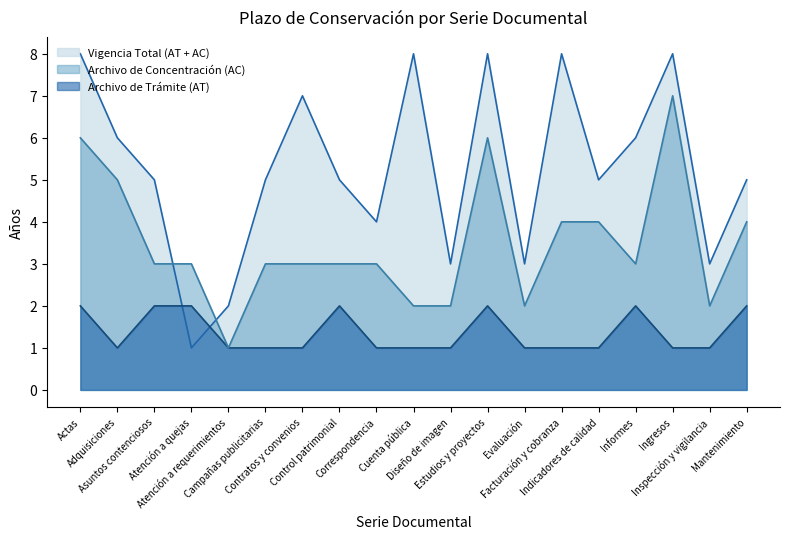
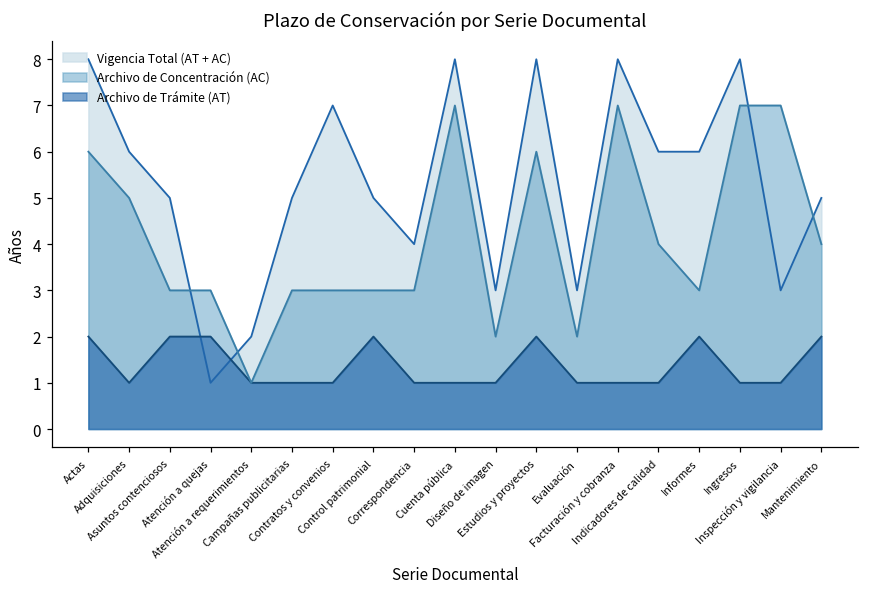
Archivo de Concentración (AC), Cuenta pública: 2 -> 7
Archivo de Concentración (AC), Facturación y cobranza: 4 -> 7
Vigencia Total (AT + AC), Indicadores de calidad: 5 -> 6
Archivo de Concentración (AC), Inspección y vigilancia: 2 -> 7
